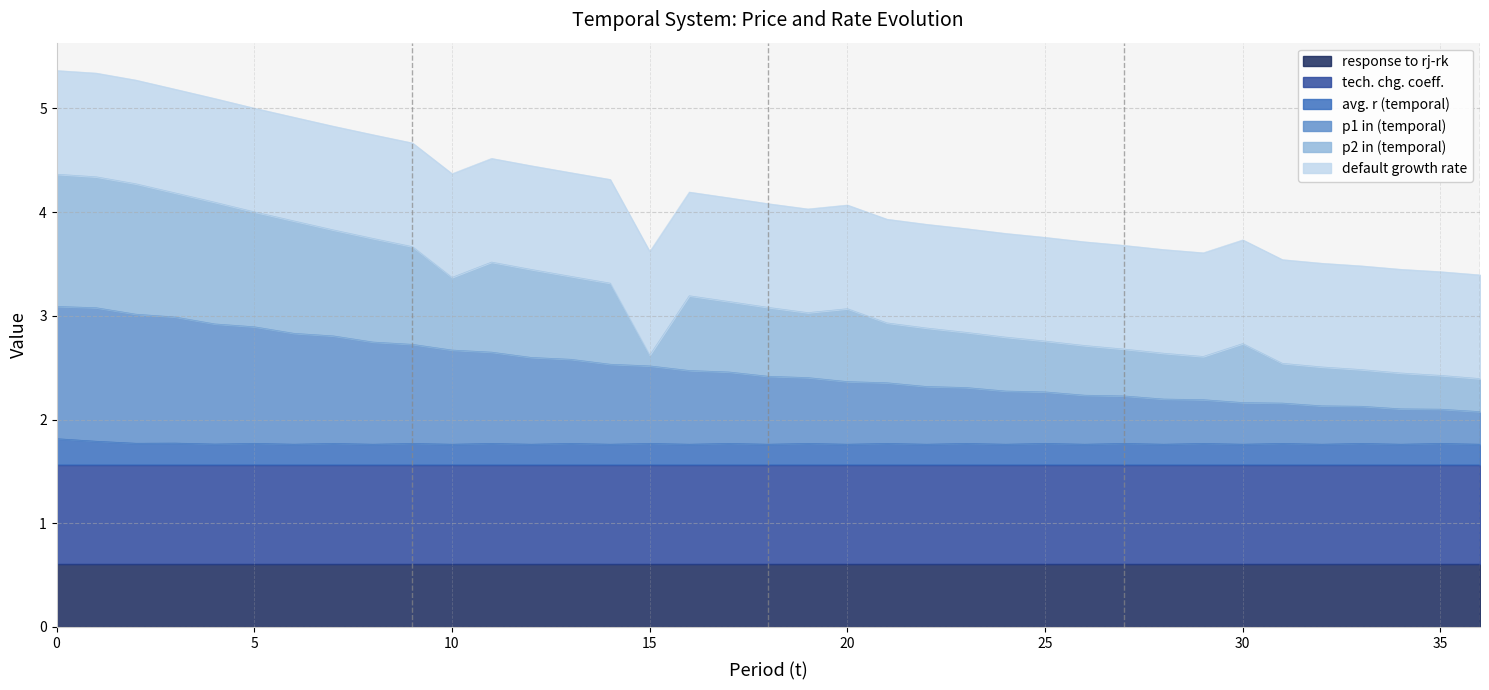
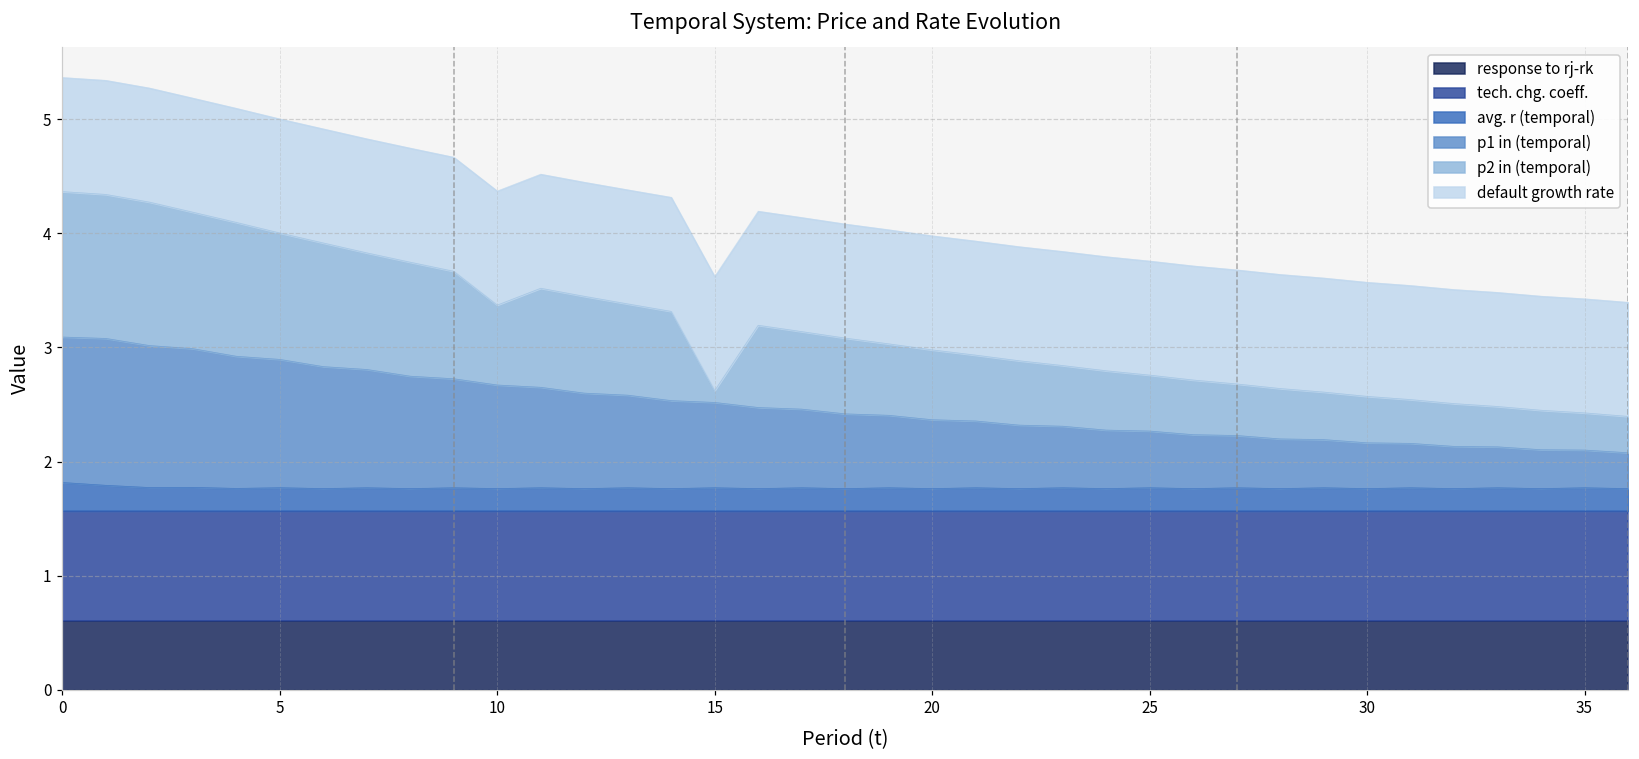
p2 in (temporal), 20: 0.70 -> 0.61
p2 in (temporal), 30: 0.57 -> 0.41
